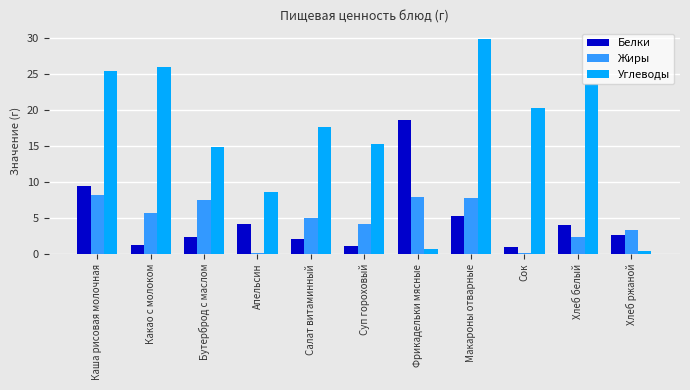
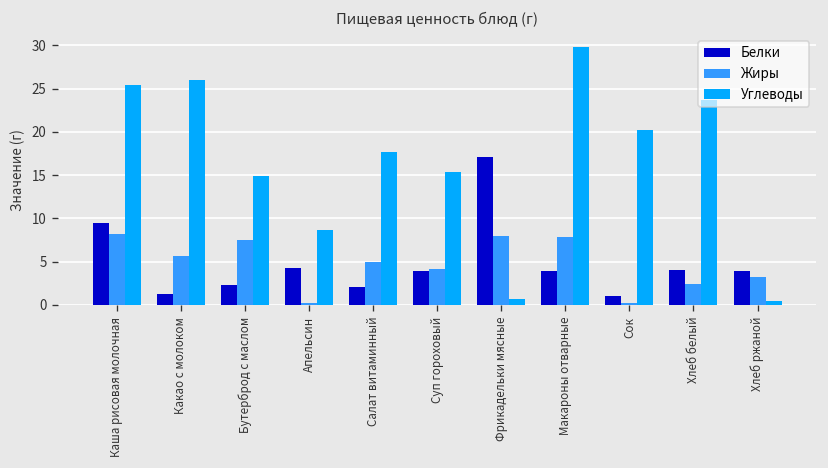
Белки, Суп гороховый: 1 -> 4
Белки, Фрикадельки мясные: 19 -> 17
Белки, Макароны отварные: 5 -> 4
Белки, Хлеб ржаной: 3 -> 4
